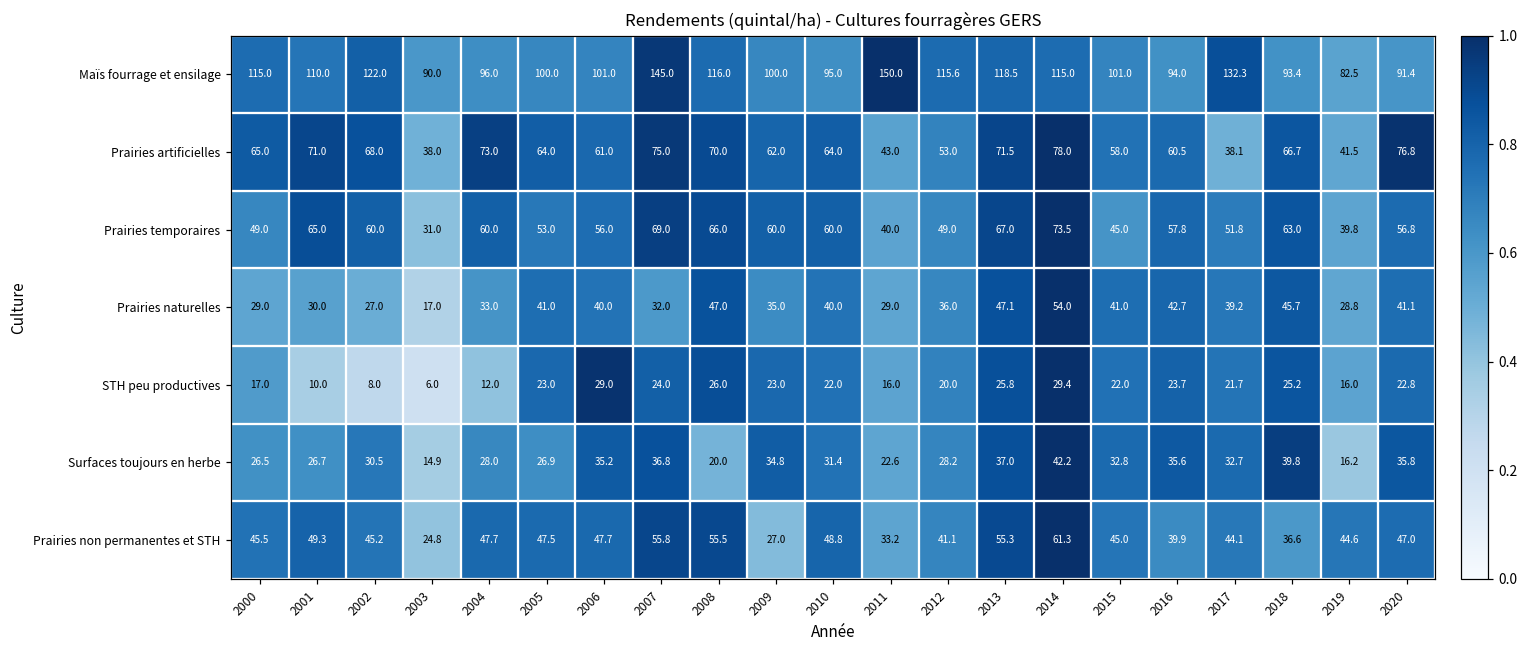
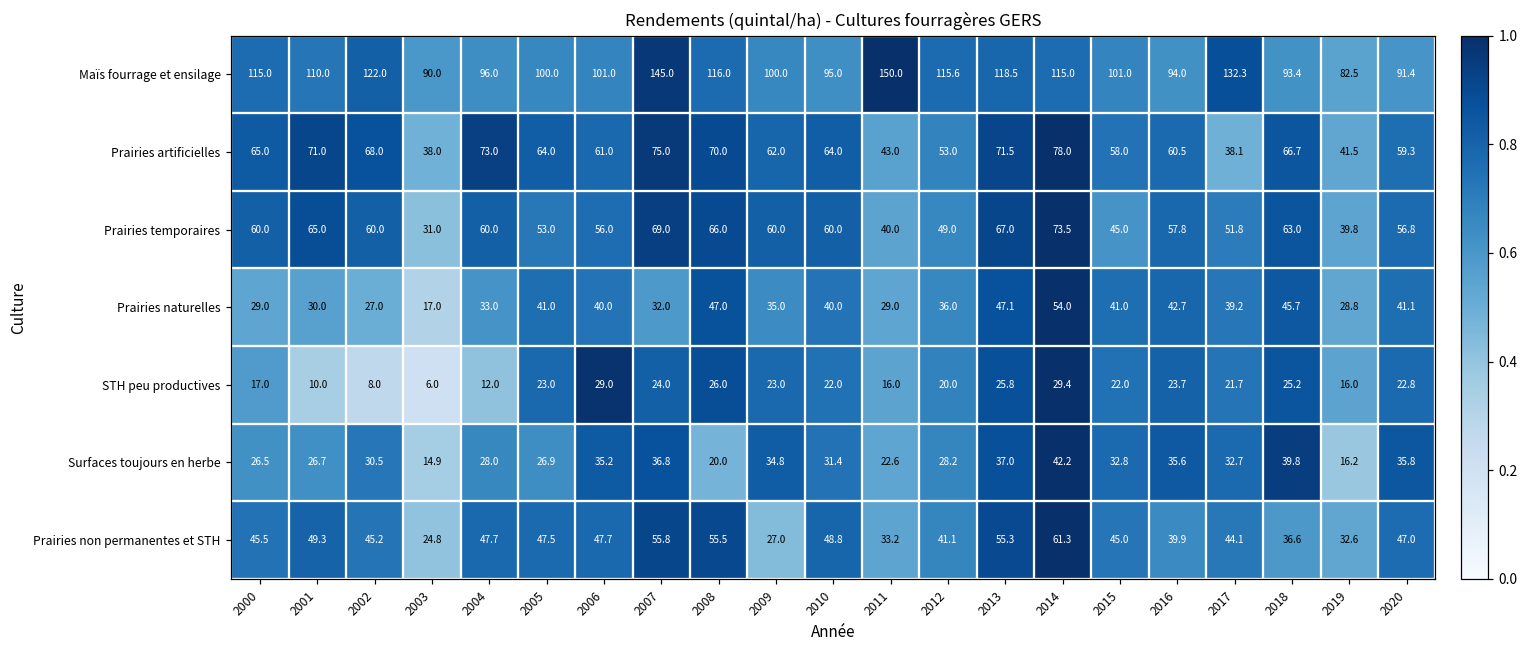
Prairies artificielles, 2020: 76.8 -> 59.3
Prairies temporaires, 2000: 49.0 -> 60.0
Prairies non permanentes et STH, 2019: 44.6 -> 32.6
